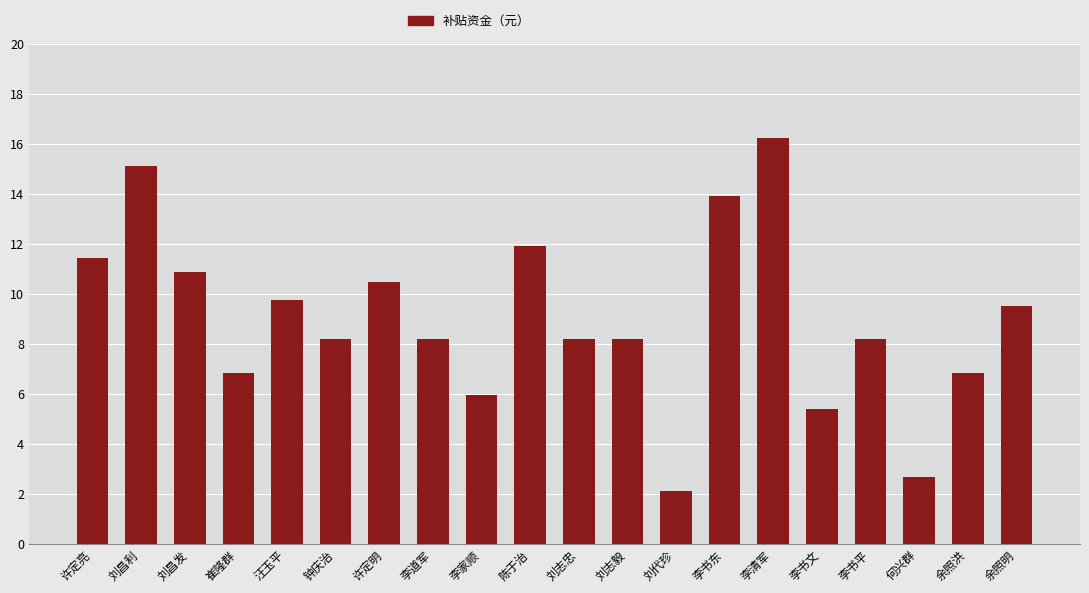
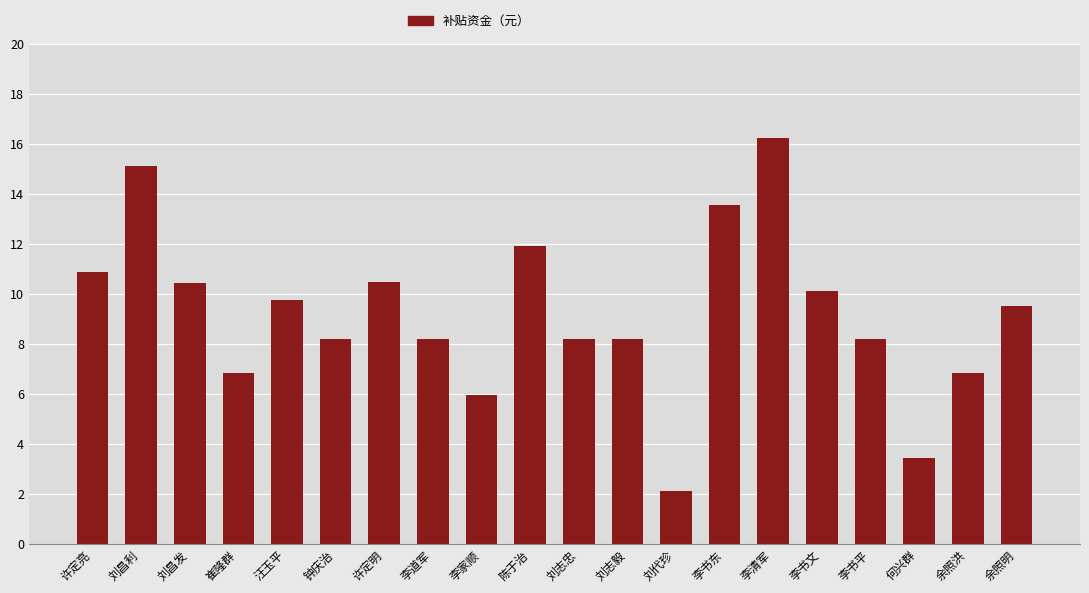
许定亮: 11.4 -> 10.9
刘昌发: 10.9 -> 10.5
李书东: 13.9 -> 13.6
李书文: 5.4 -> 10.1
何兴群: 2.7 -> 3.5
